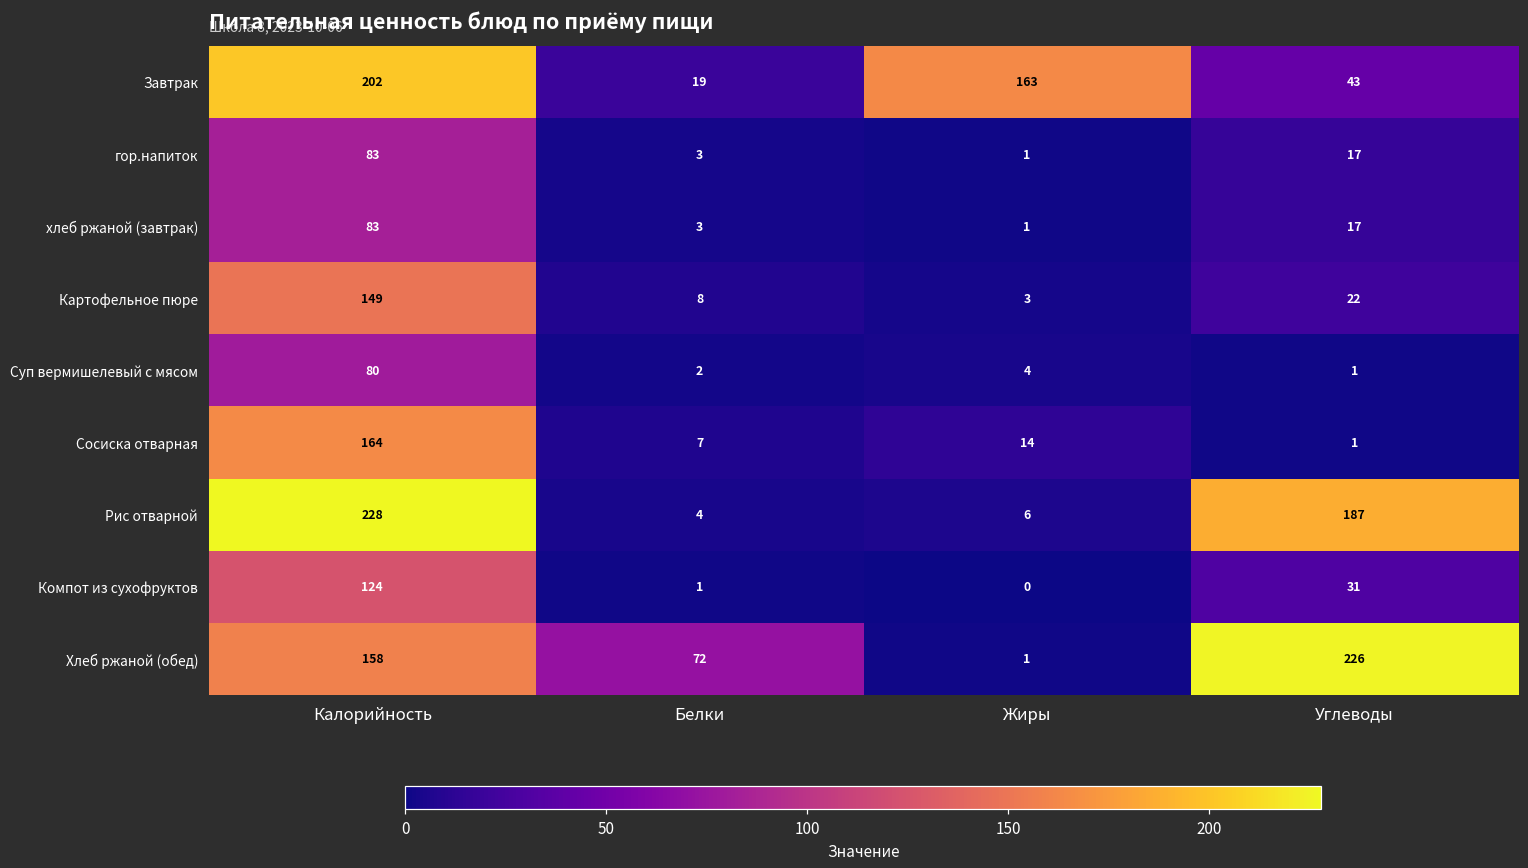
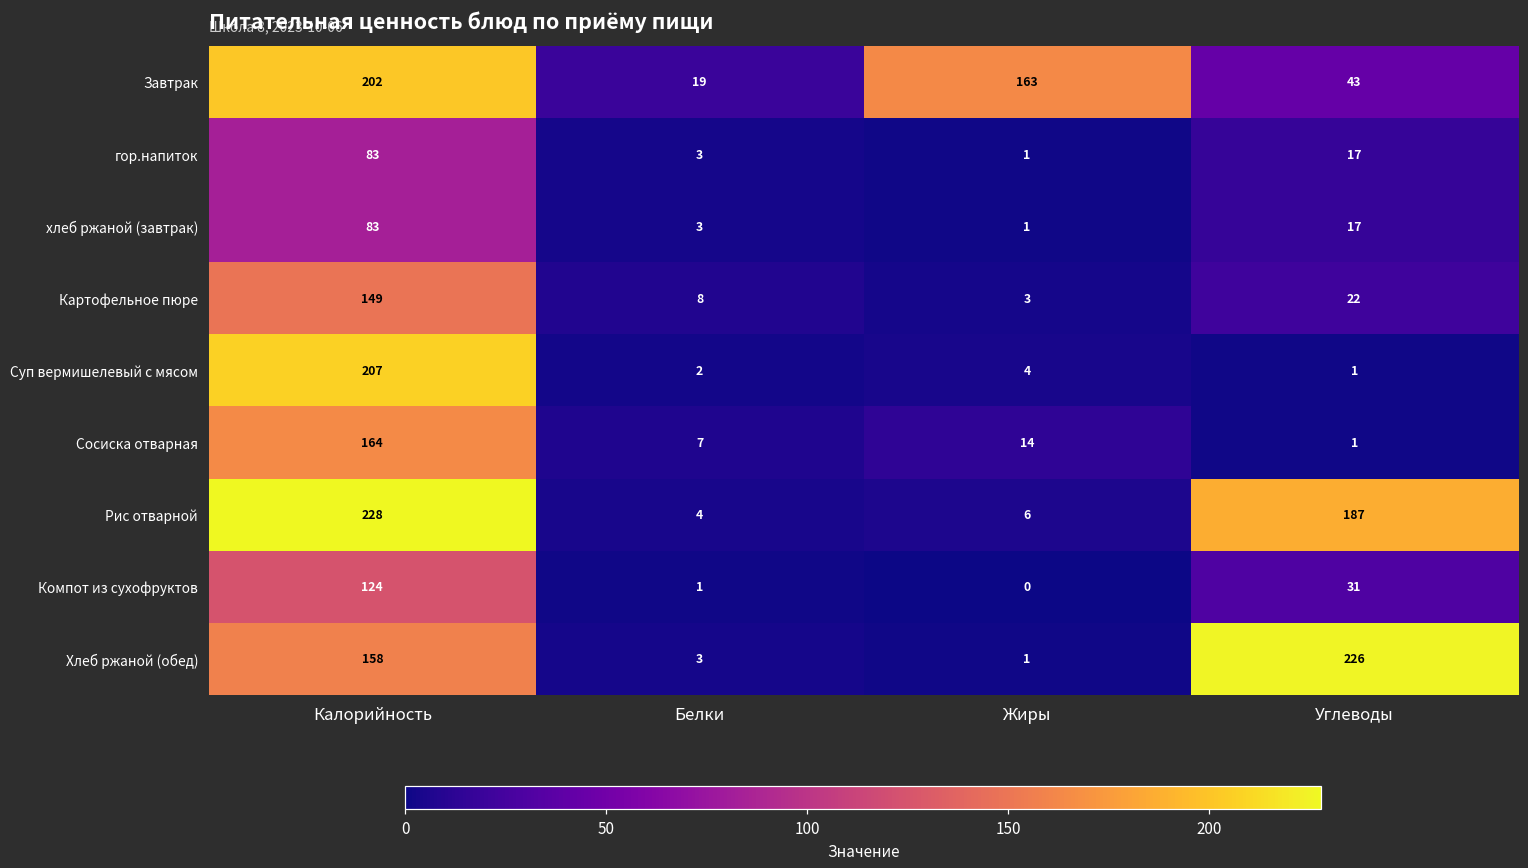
Суп вермишелевый с мясом, Калорийность: 80 -> 207
Хлеб ржаной (обед), Белки: 72 -> 3
